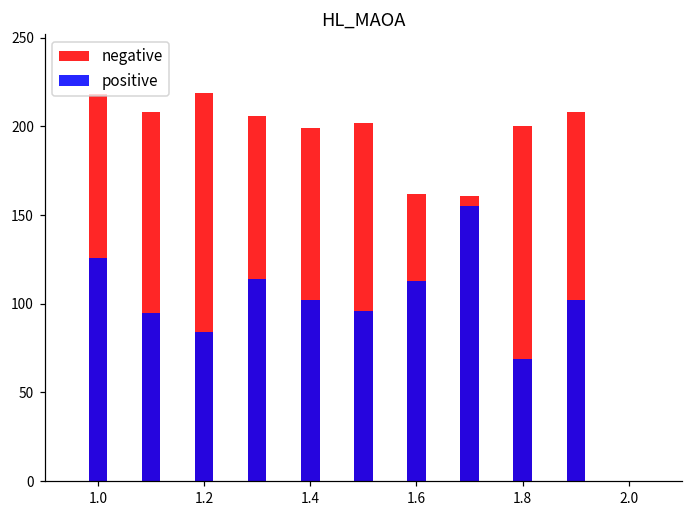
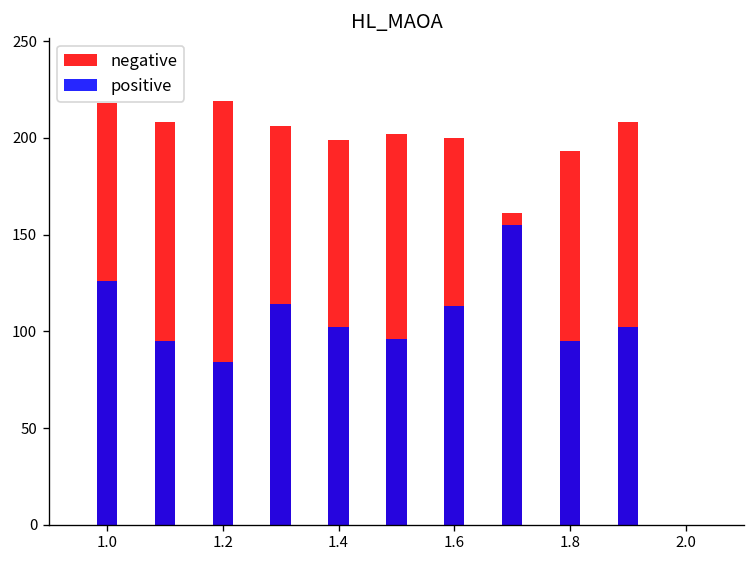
negative, 1.6: 162 -> 200
negative, 1.8: 200 -> 193
positive, 1.8: 69 -> 95
